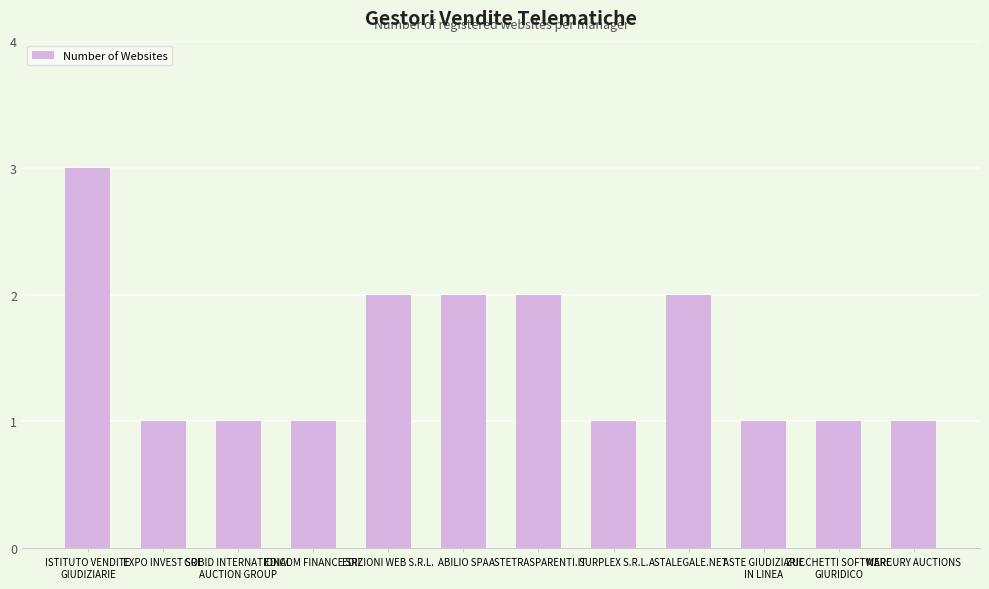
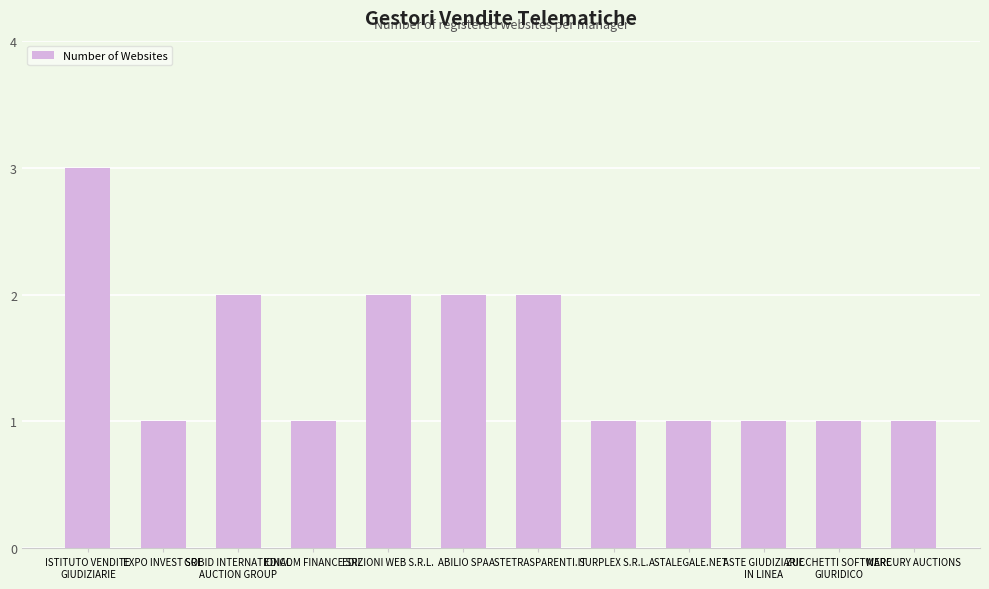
GOBID INTERNATIONAL AUCTION GROUP: 1 -> 2
ASTALEGALE.NET: 2 -> 1
